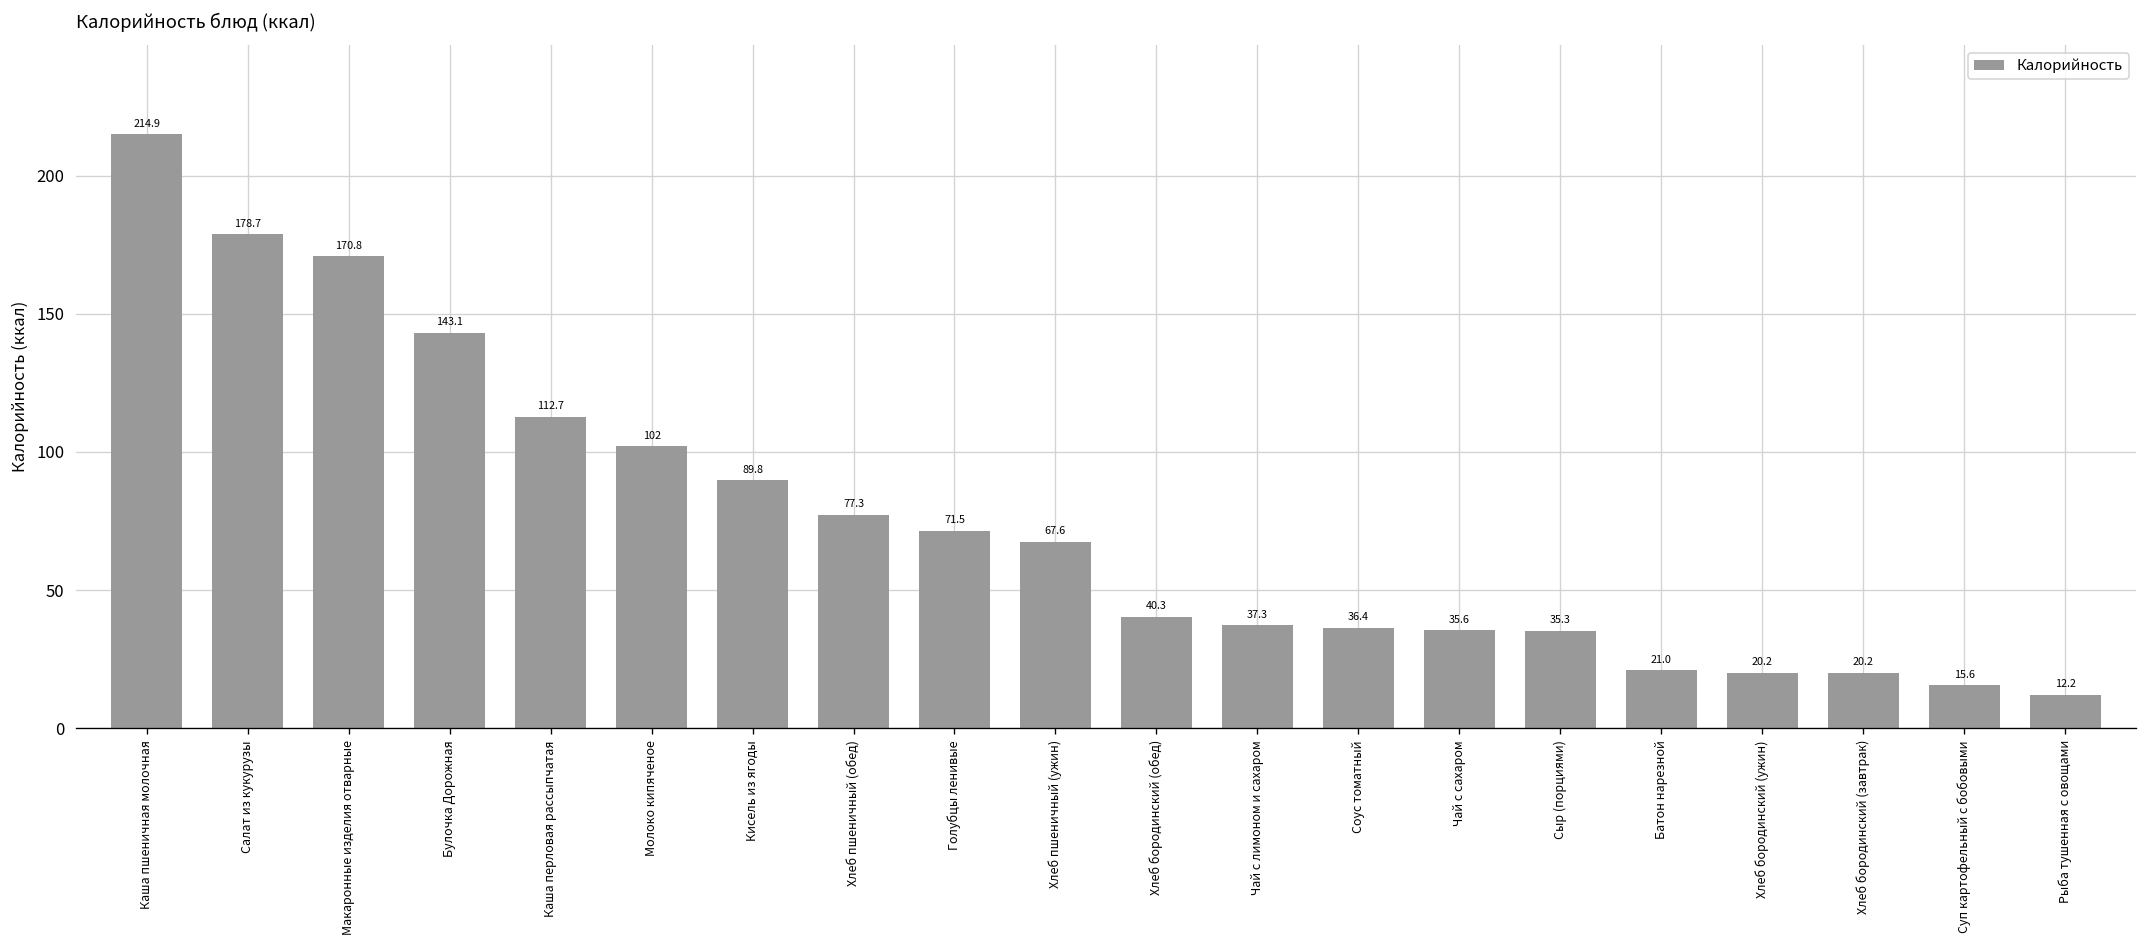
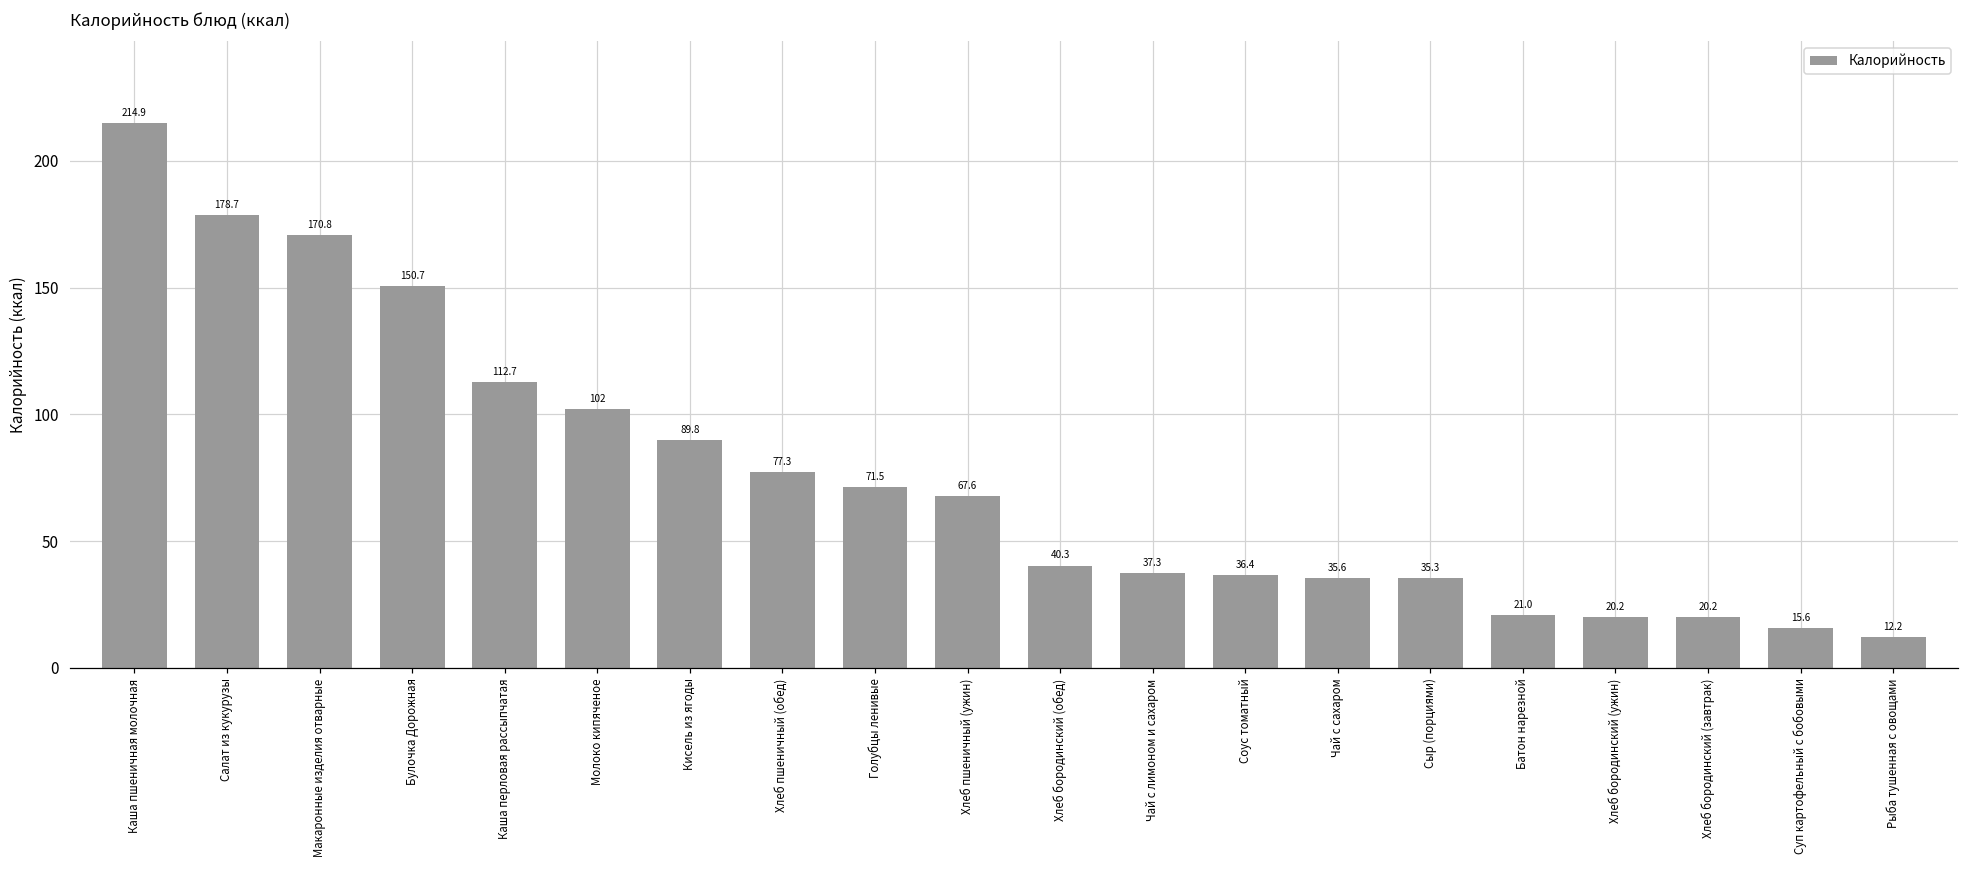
Булочка Дорожная: 143.1 -> 150.7
